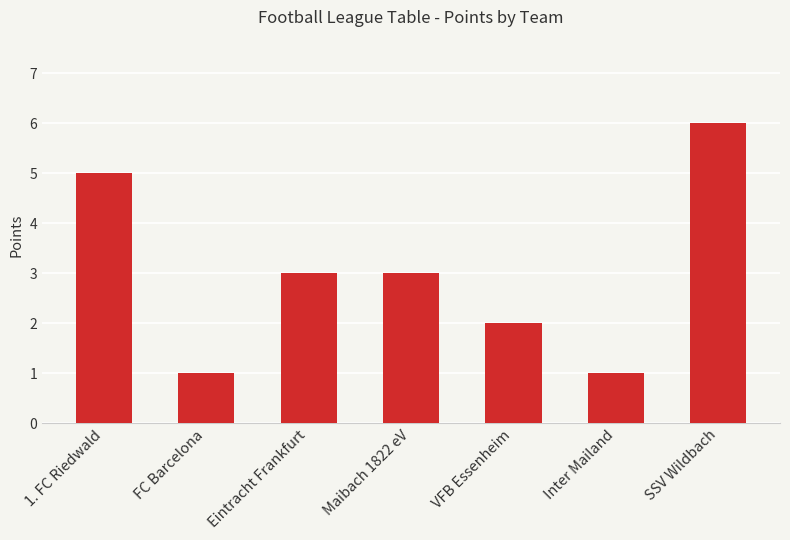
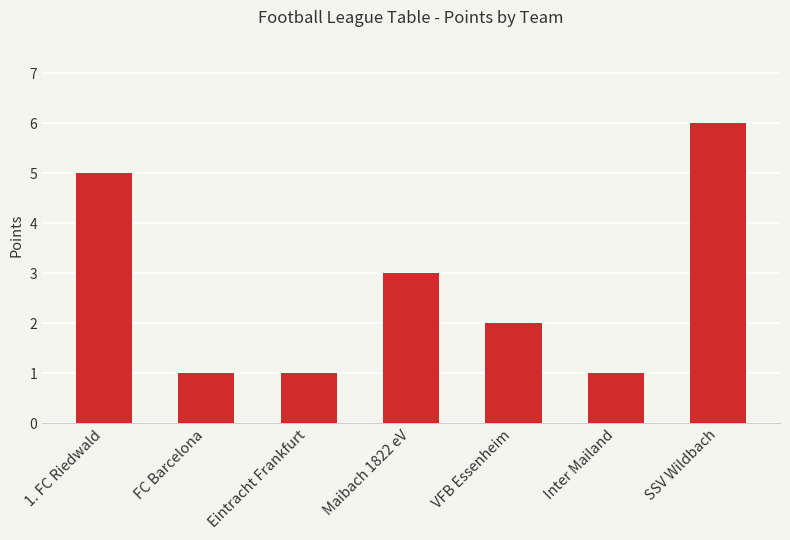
Eintracht Frankfurt: 3 -> 1
